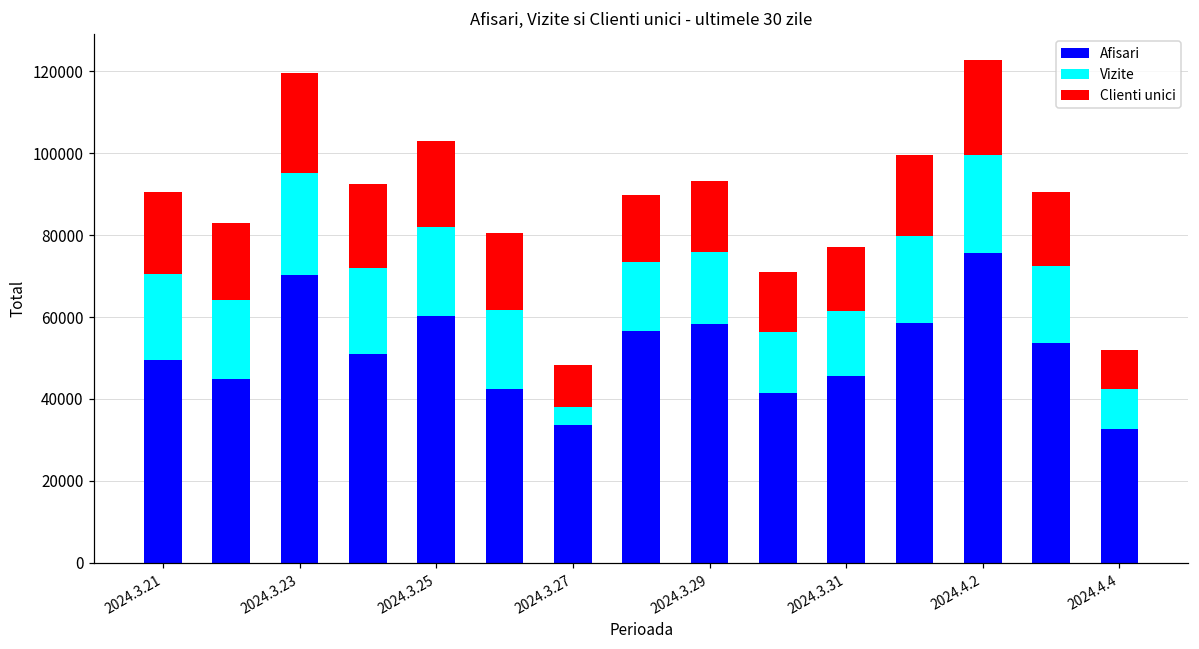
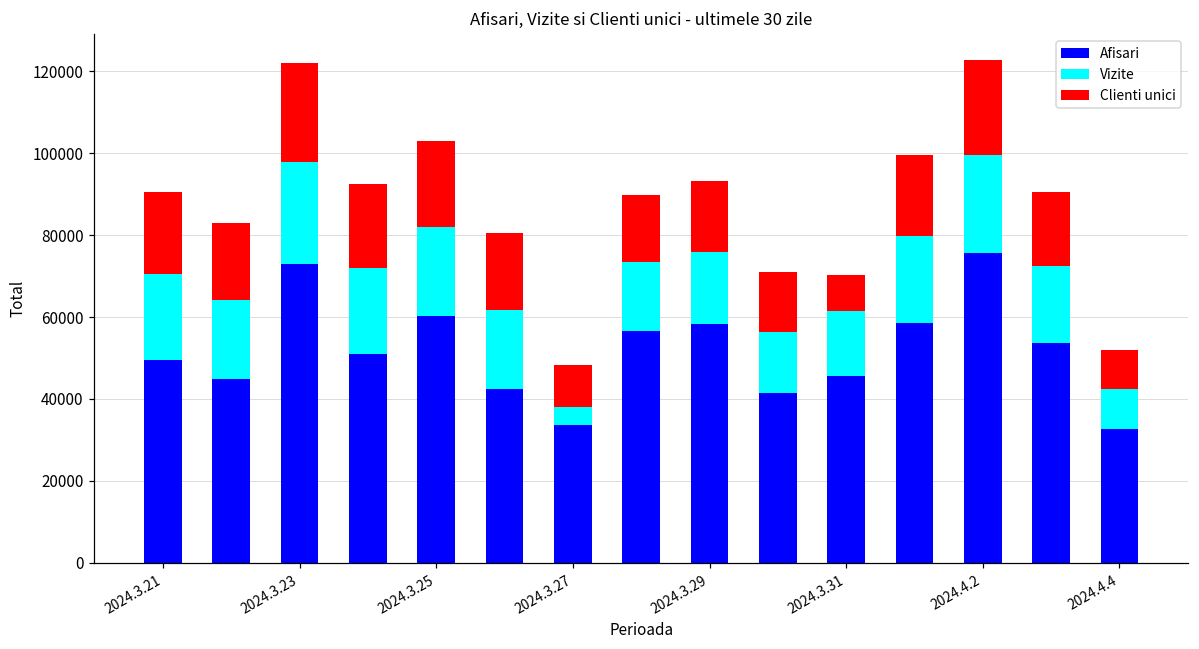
Afisari, 2024.3.23: 70000 -> 73000
Clienti unici, 2024.3.31: 15000 -> 9000
